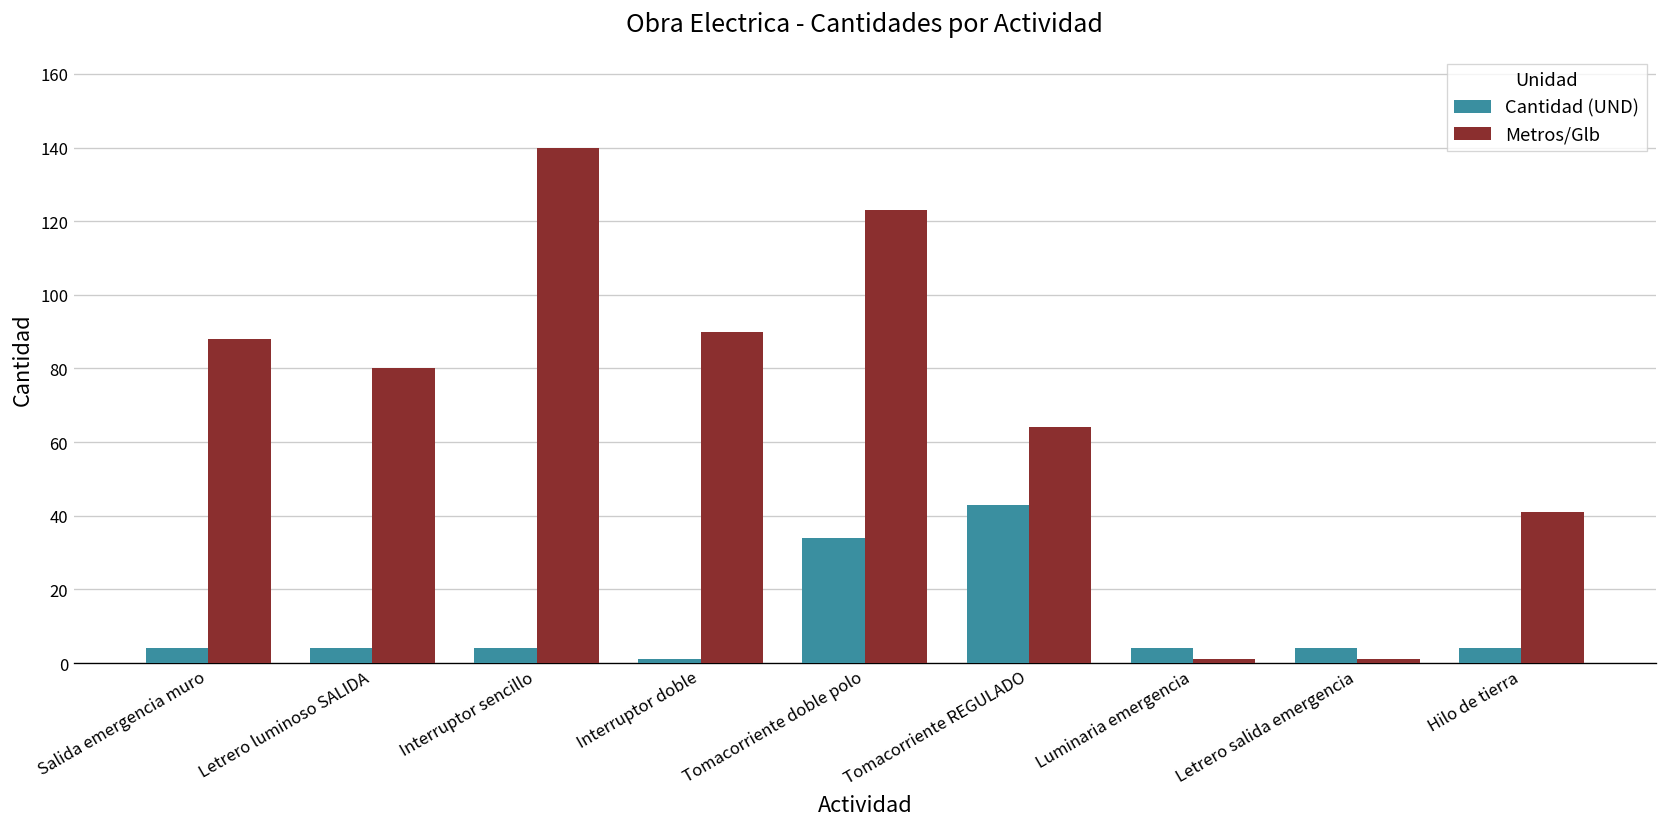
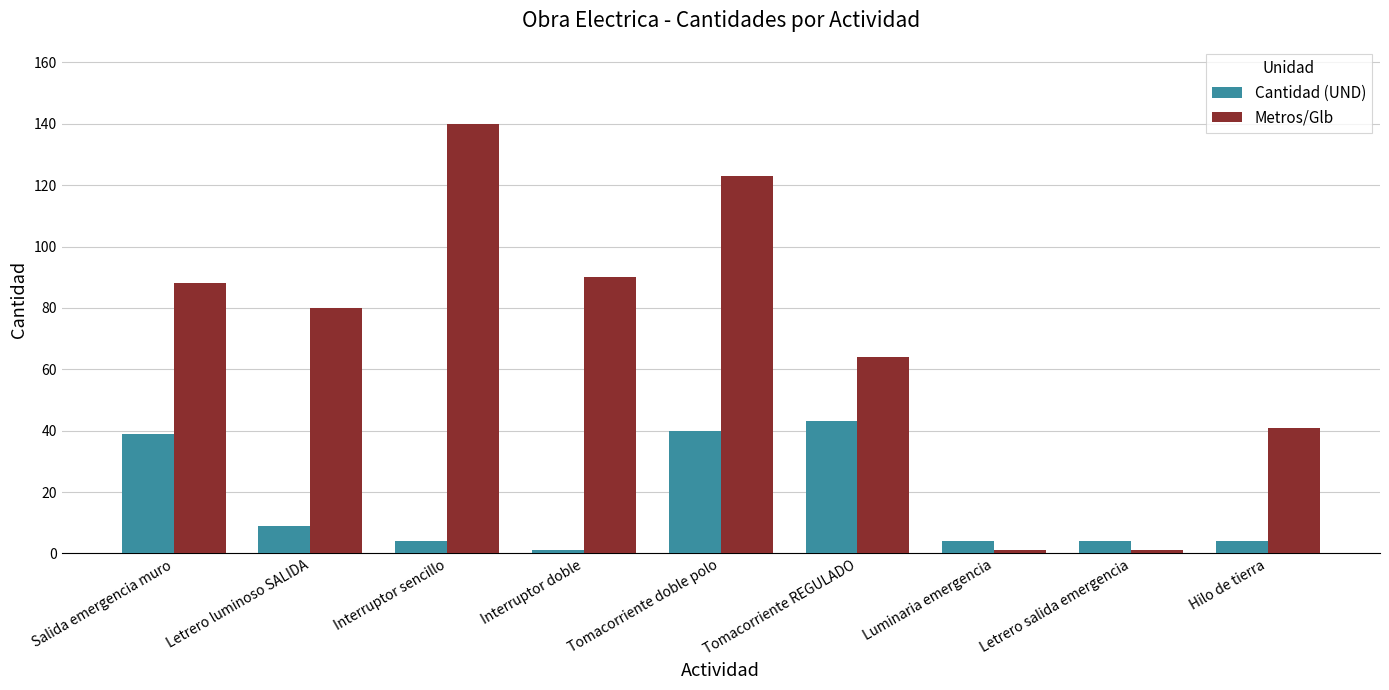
Cantidad (UND), Salida emergencia muro: 4 -> 39
Cantidad (UND), Letrero luminoso SALIDA: 4 -> 9
Cantidad (UND), Tomacorriente doble polo: 34 -> 40
